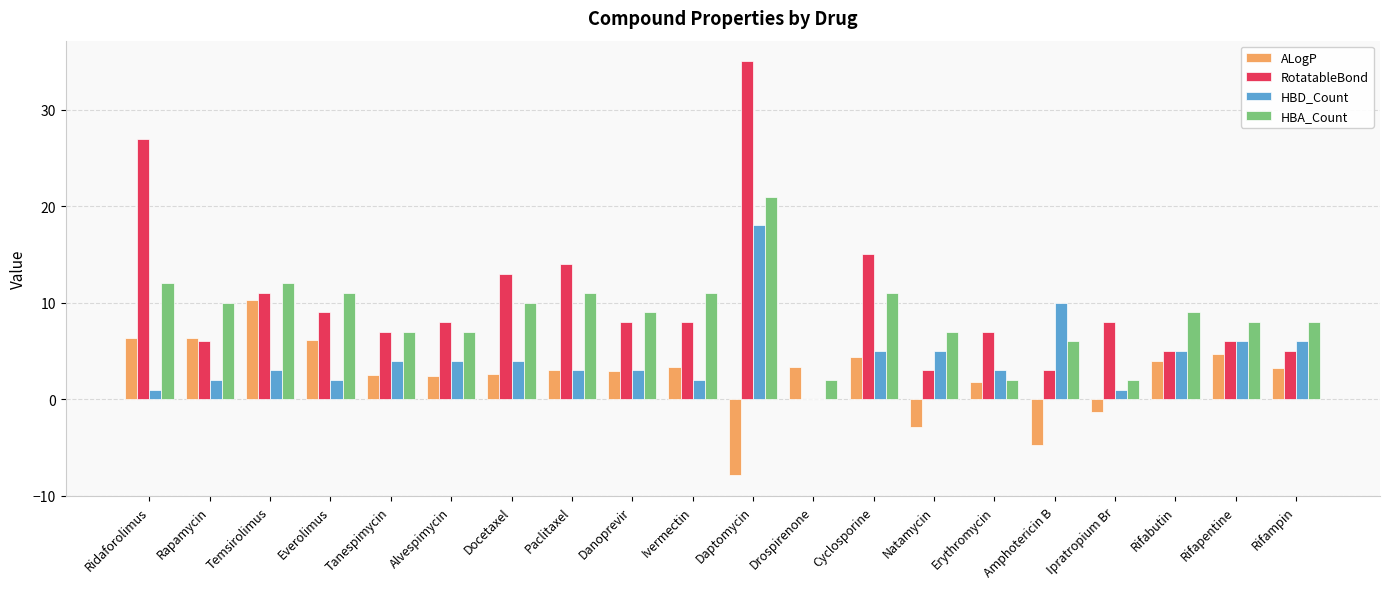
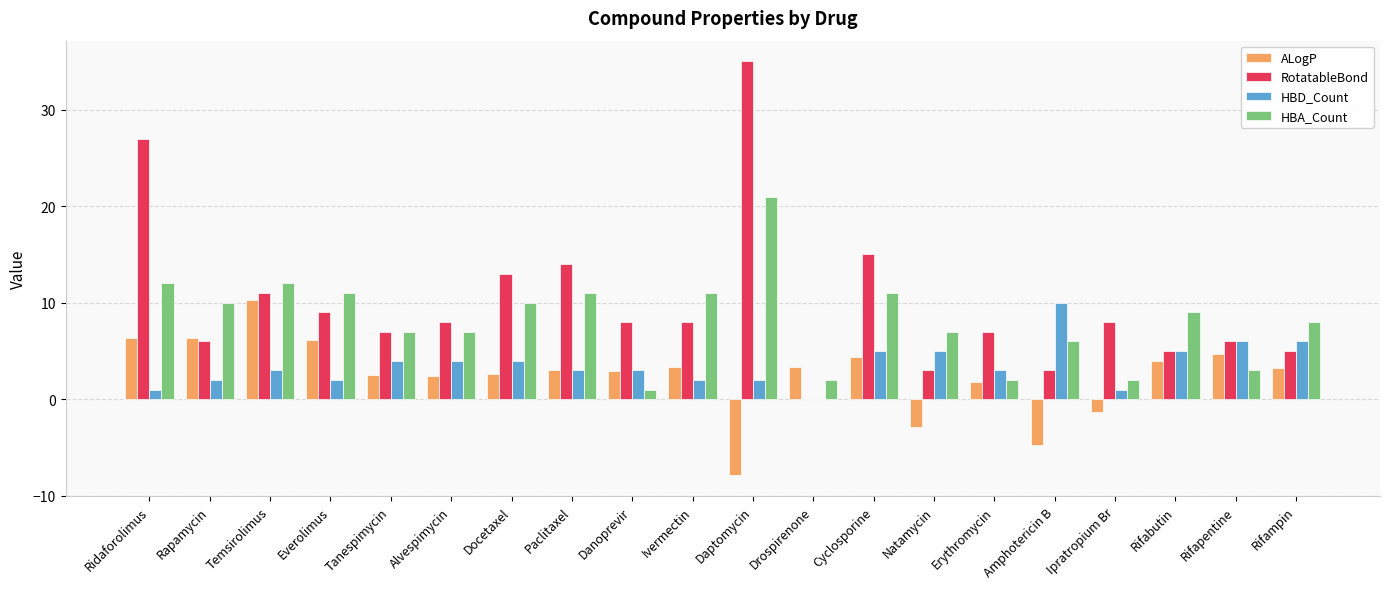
HBA_Count, Danoprevir: 9 -> 1
HBD_Count, Daptomycin: 18 -> 2
HBA_Count, Rifapentine: 8 -> 3
